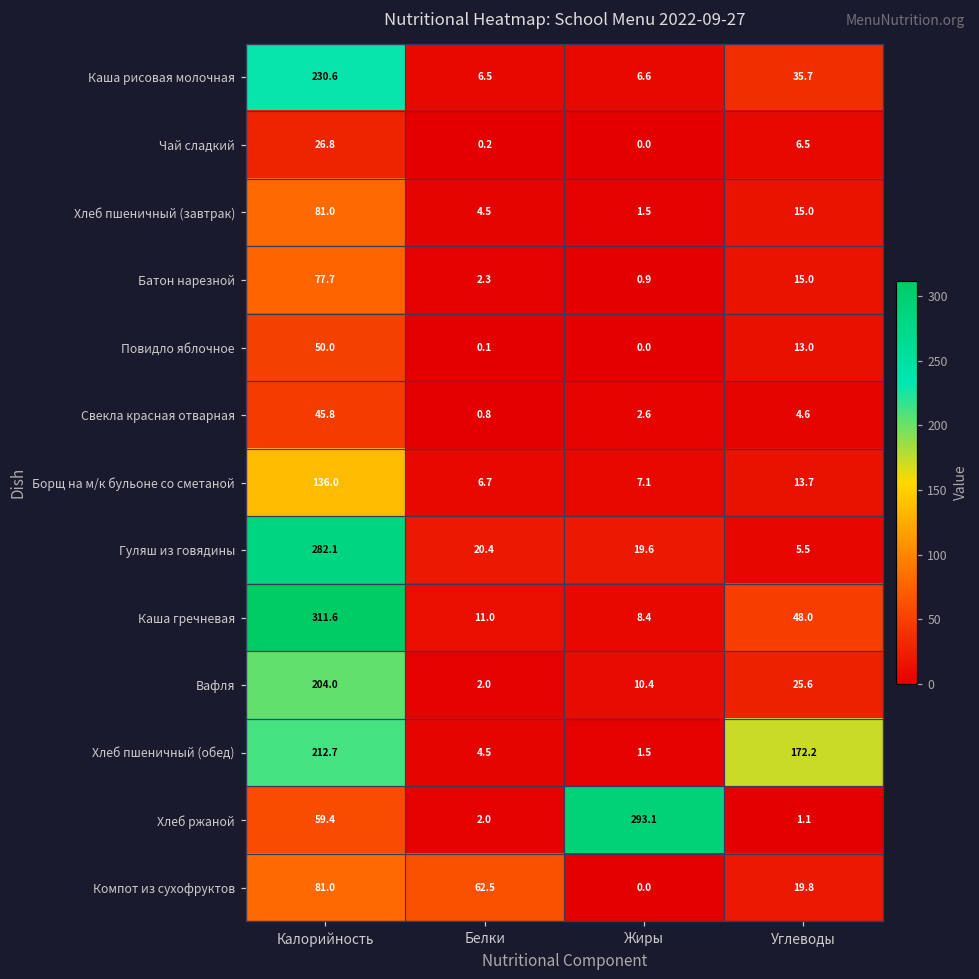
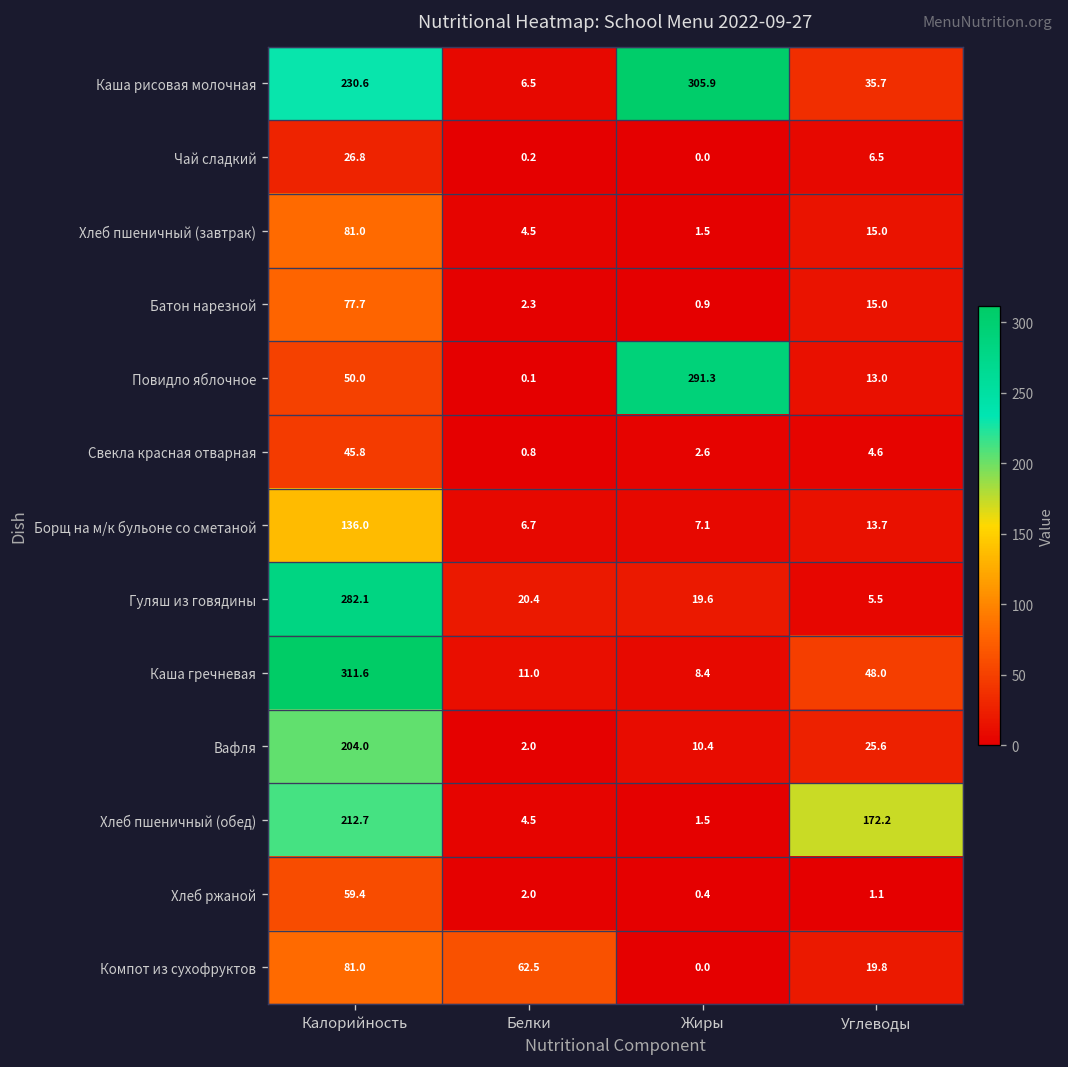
Каша рисовая молочная, Жиры: 6.6 -> 305.9
Повидло яблочное, Жиры: 0.0 -> 291.3
Хлеб ржаной, Жиры: 293.1 -> 0.4
